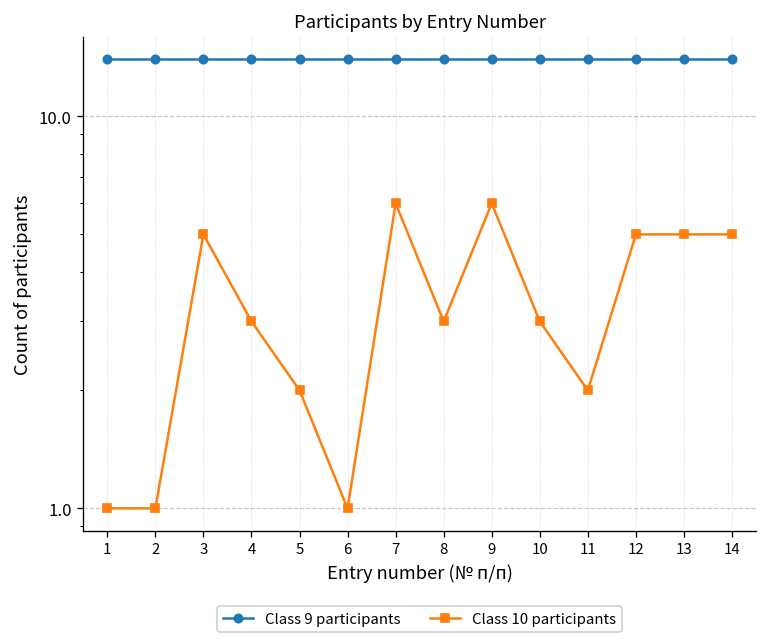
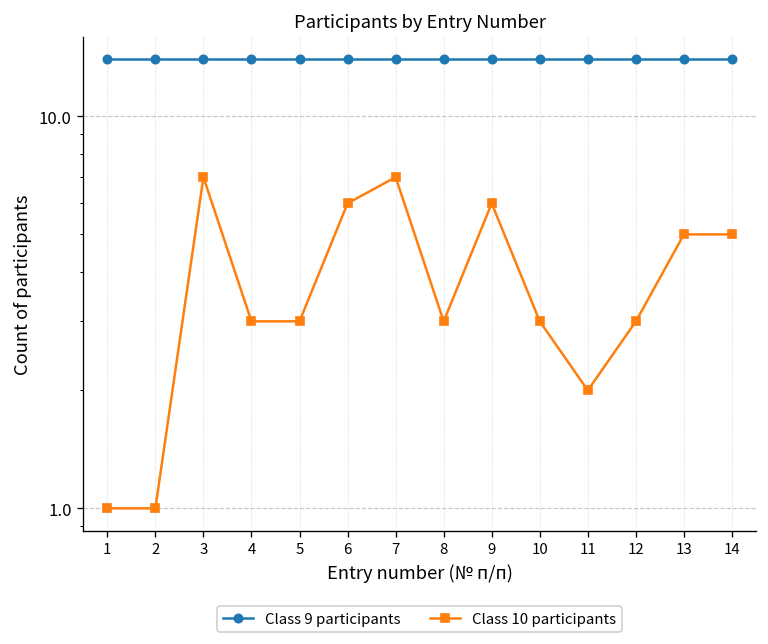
Class 10 participants, 3: 5 -> 7
Class 10 participants, 5: 2 -> 3
Class 10 participants, 6: 1 -> 6
Class 10 participants, 7: 6 -> 7
Class 10 participants, 12: 5 -> 3
